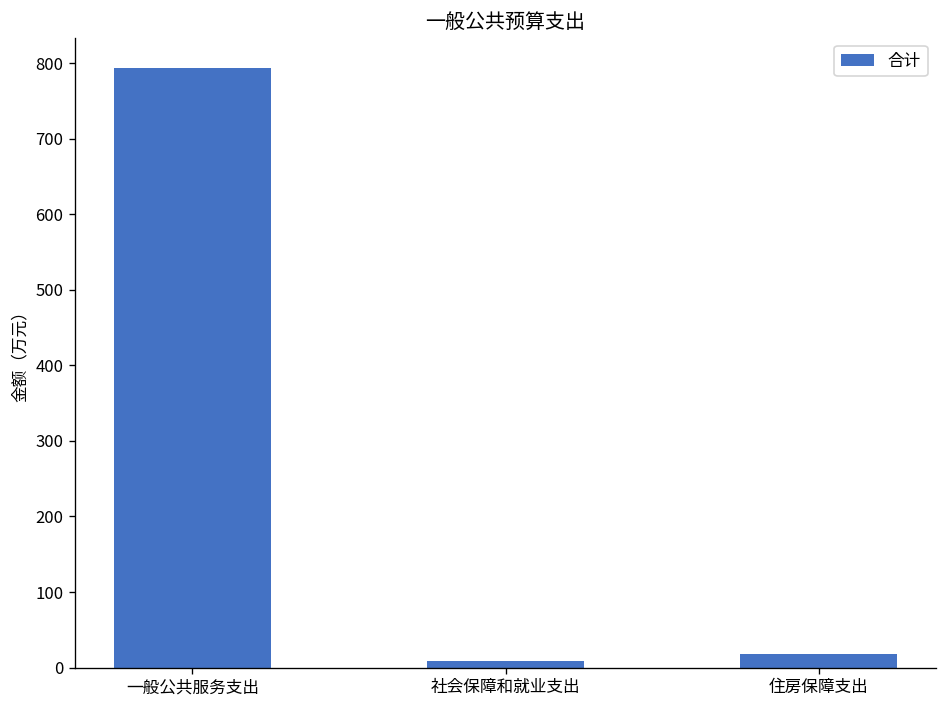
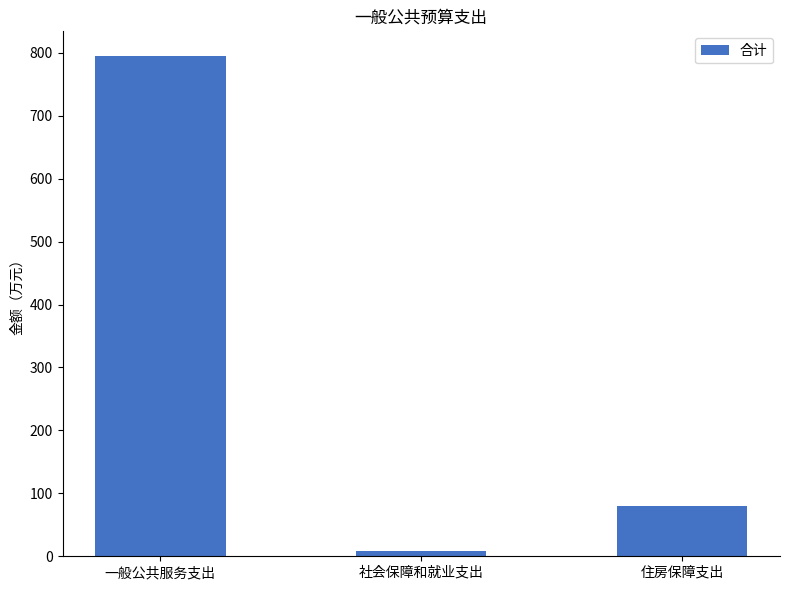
住房保障支出: 20 -> 80
